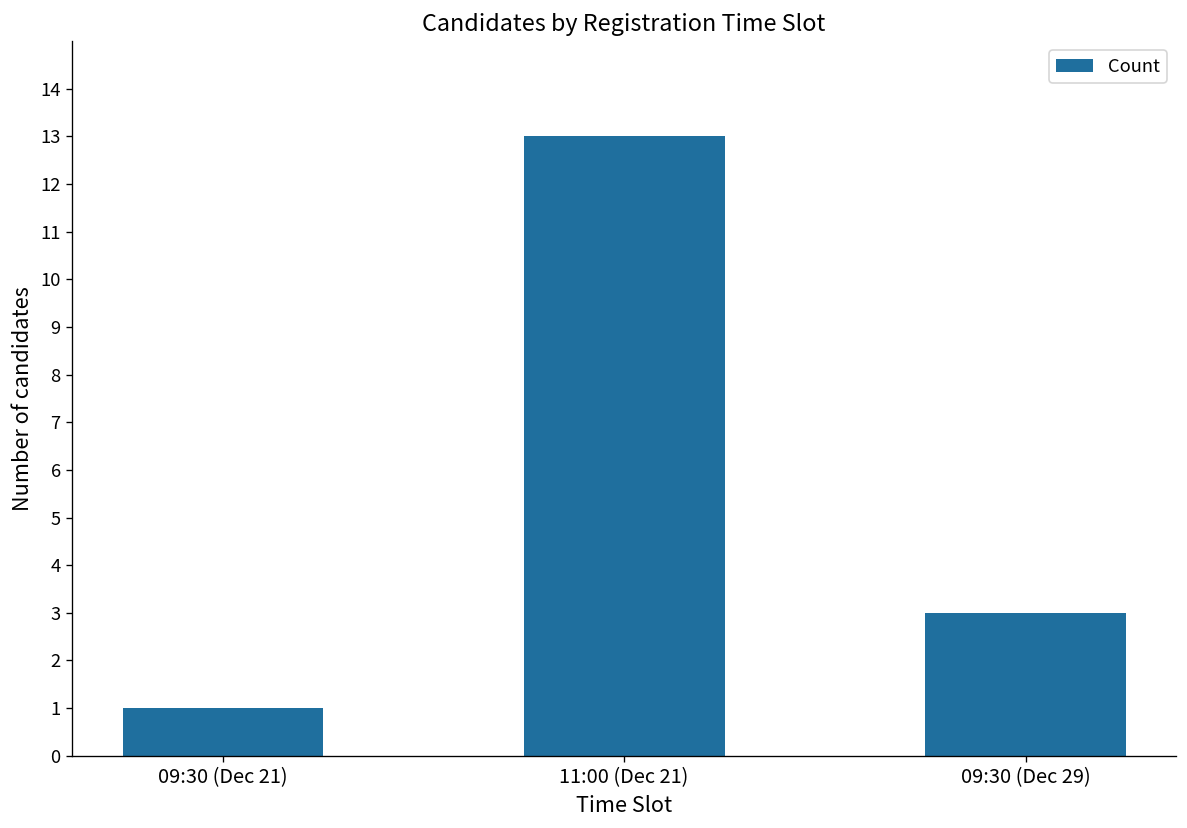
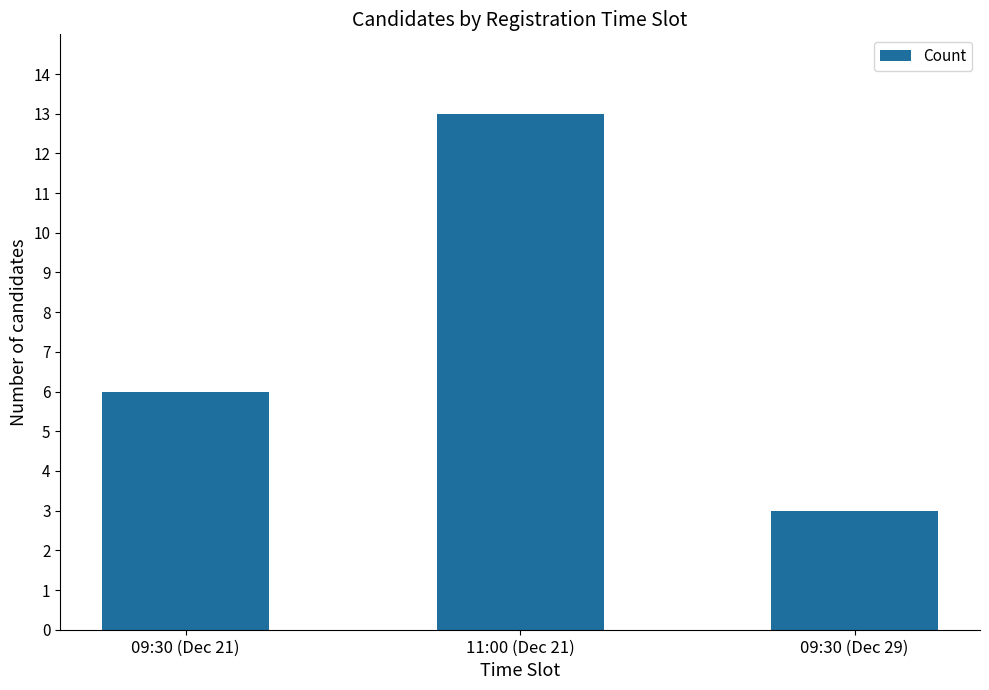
09:30 (Dec 21): 1 -> 6
